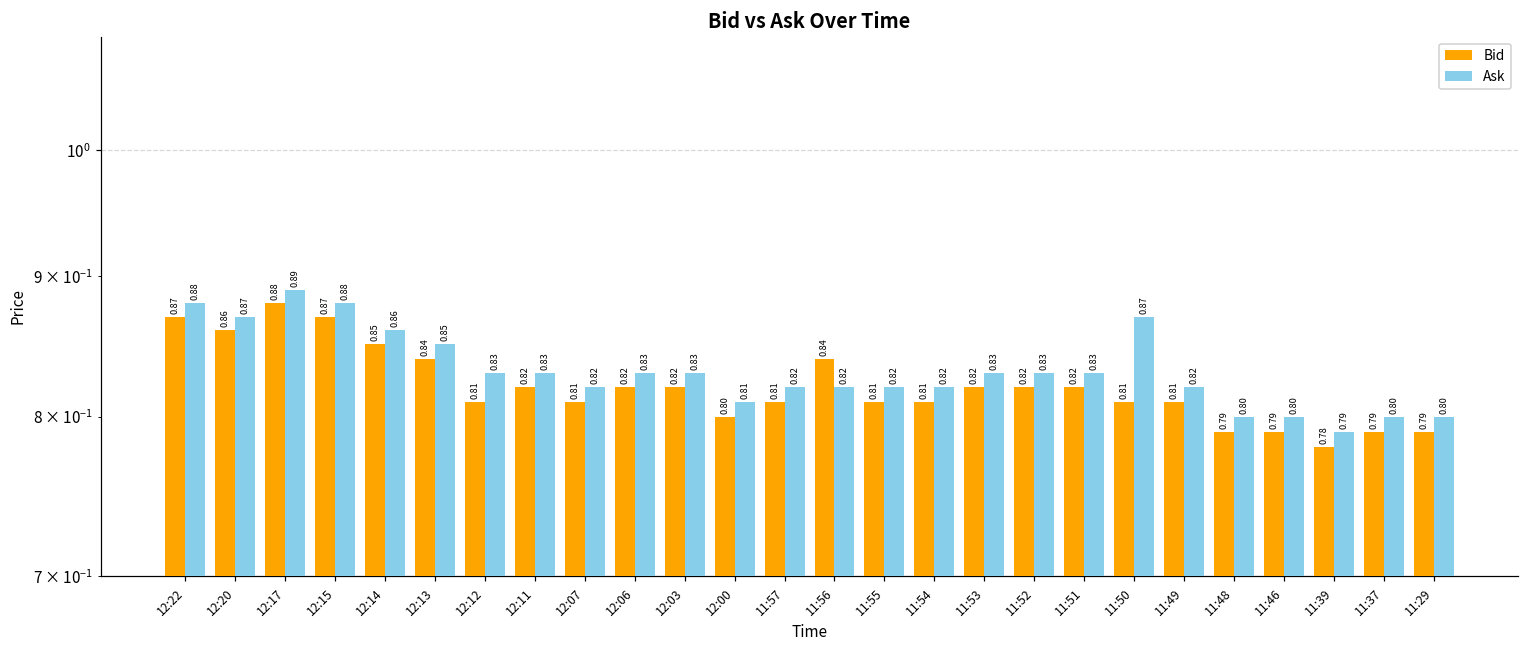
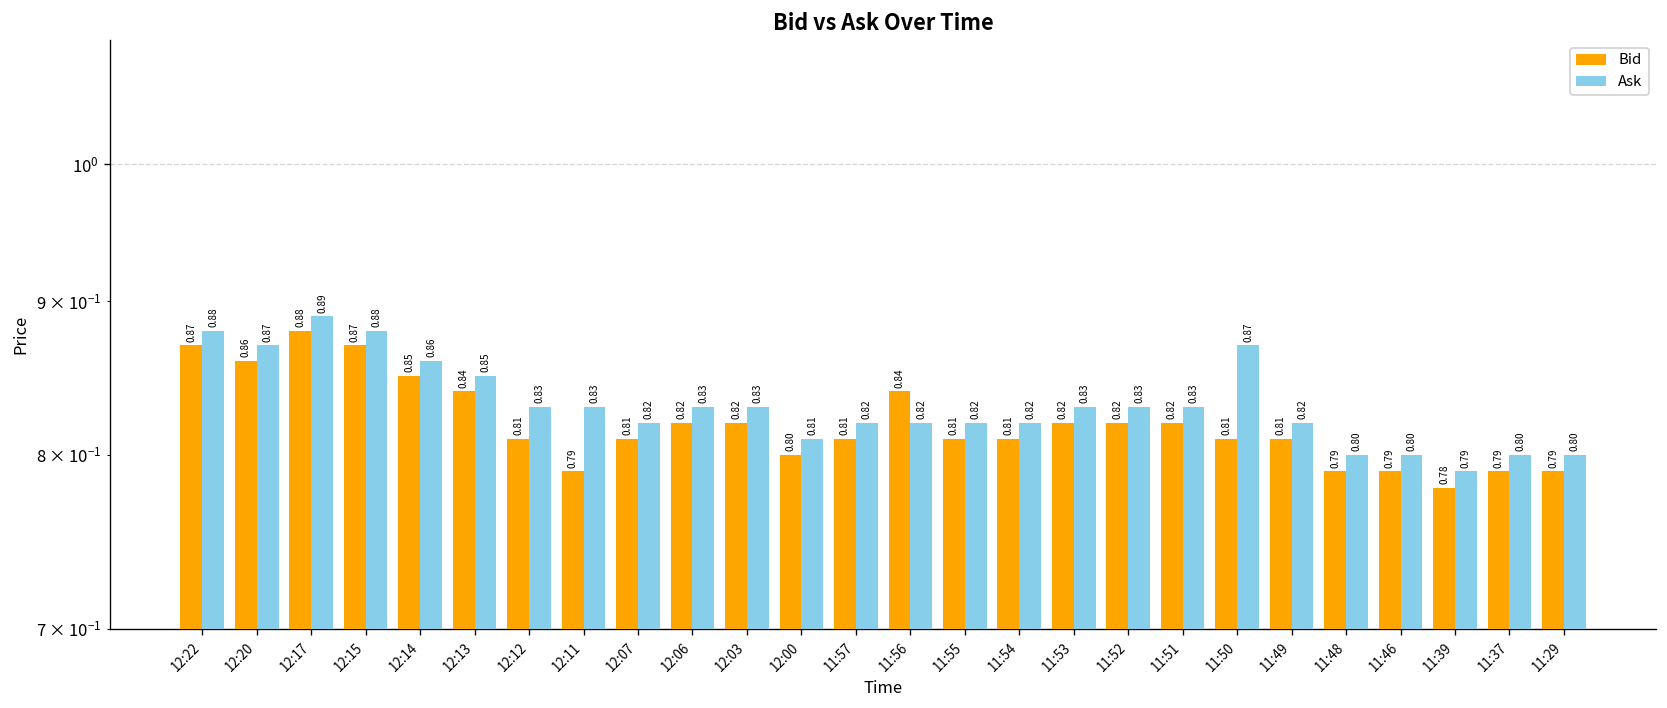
Bid, 12:11: 0.82 -> 0.79
